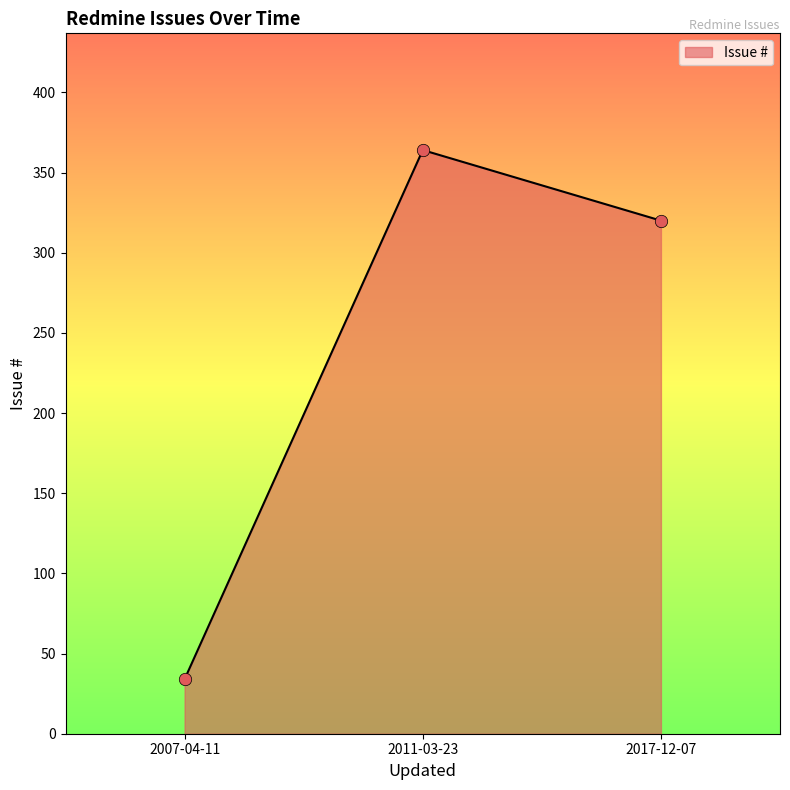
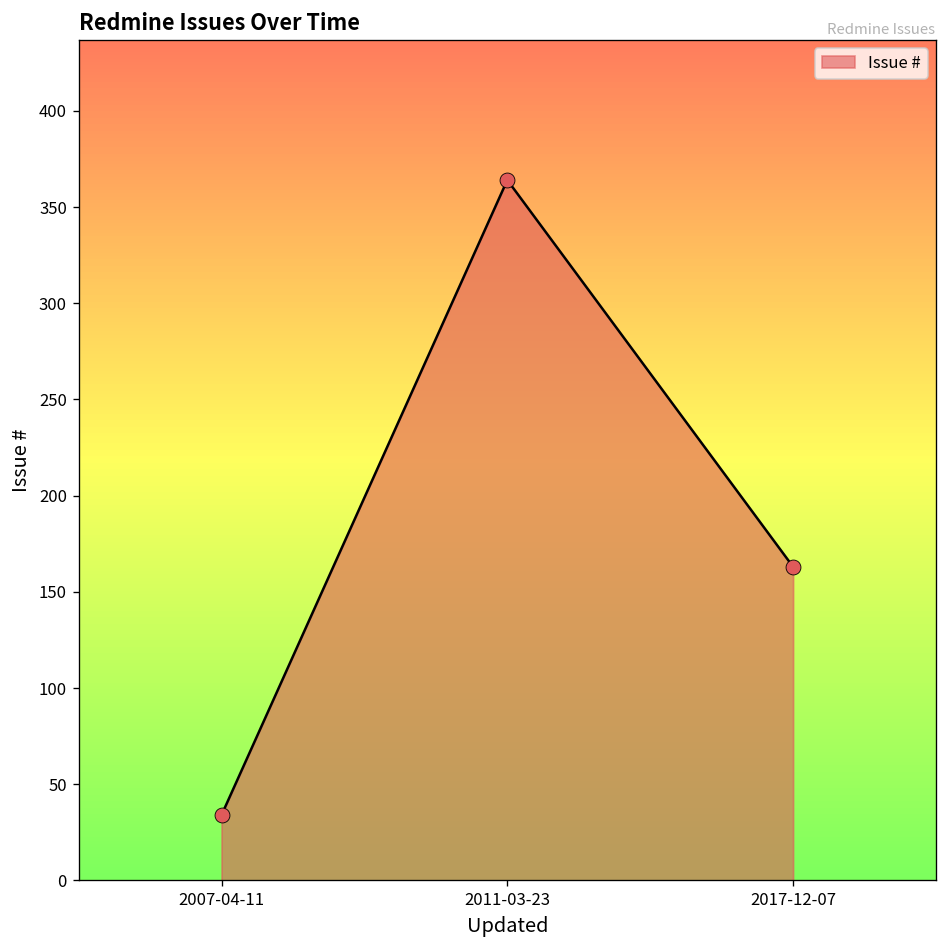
2017-12-07: 320 -> 163
